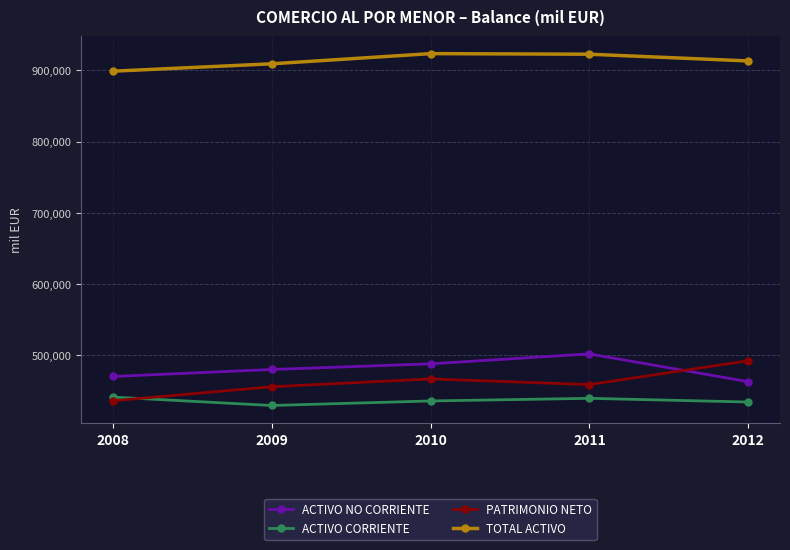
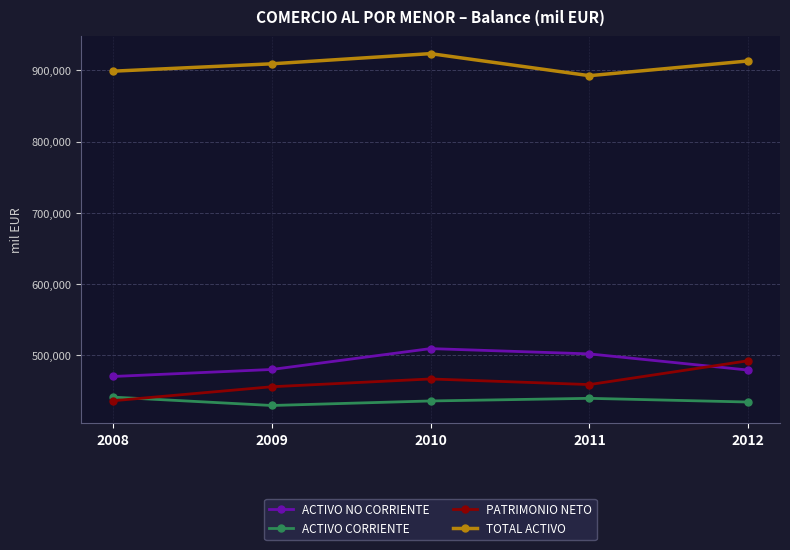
ACTIVO NO CORRIENTE, 2010: 490,000 -> 510,000
TOTAL ACTIVO, 2011: 920,000 -> 890,000
ACTIVO NO CORRIENTE, 2012: 460,000 -> 480,000
